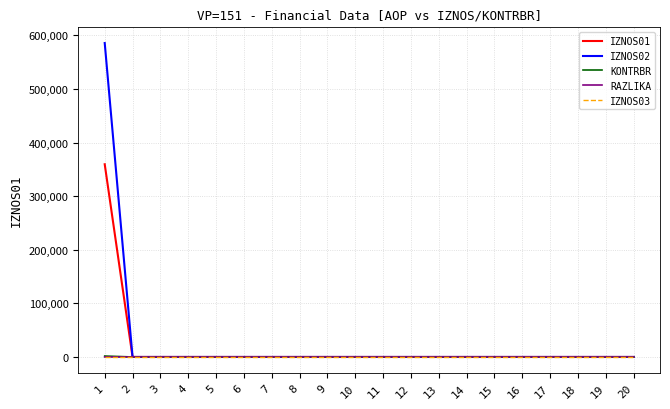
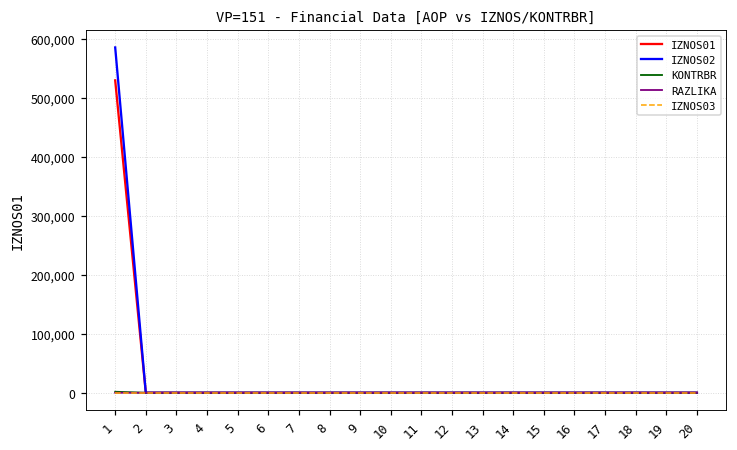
IZNOS01, 1: 360,000 -> 530,000
